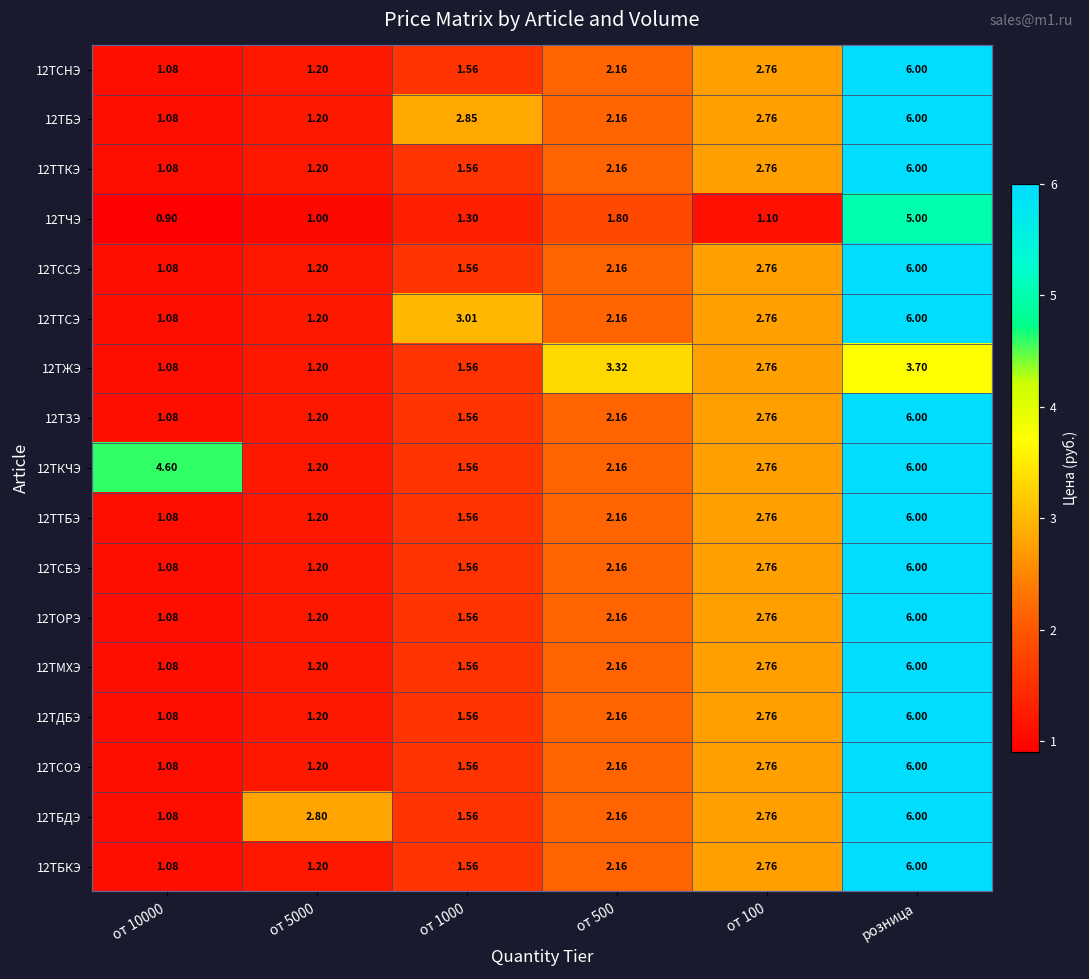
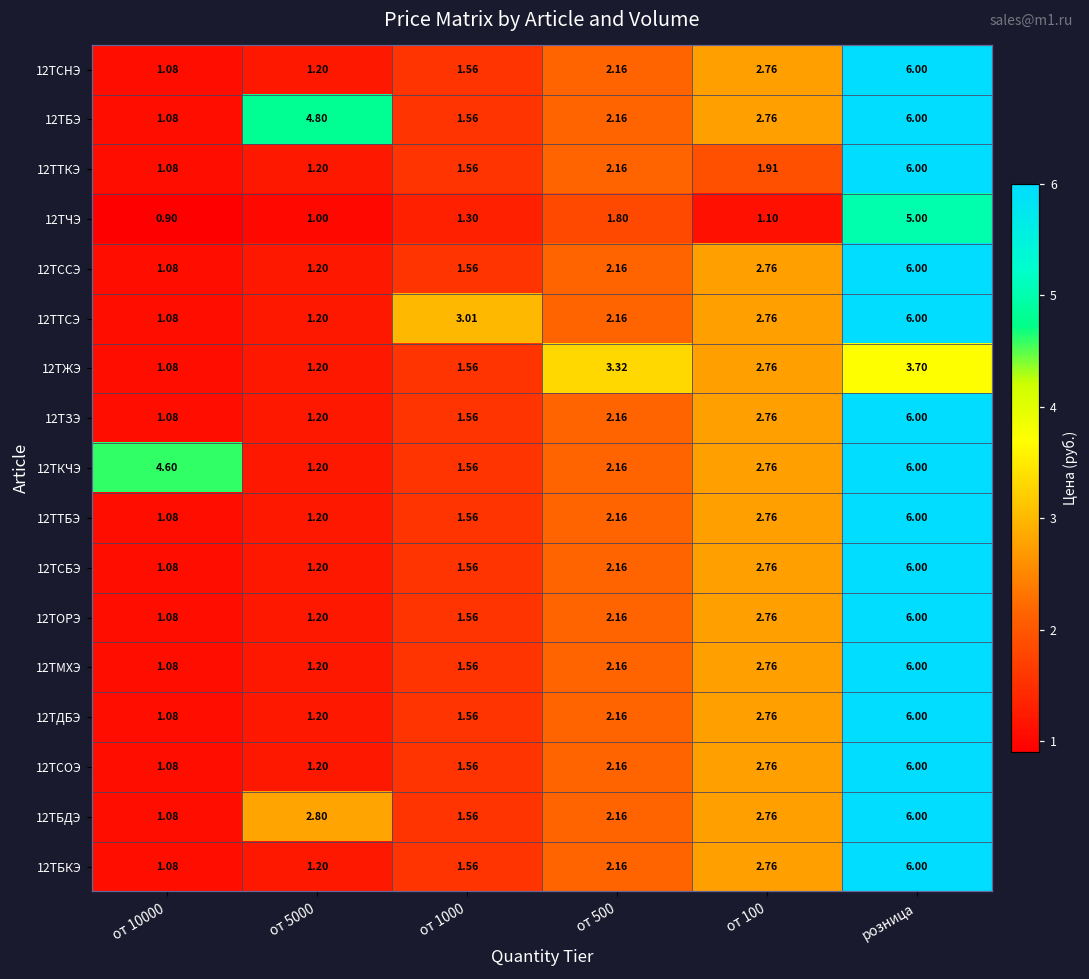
12ТБЭ, от 5000: 1.20 -> 4.80
12ТБЭ, от 1000: 2.85 -> 1.56
12ТТКЭ, от 100: 2.76 -> 1.91
